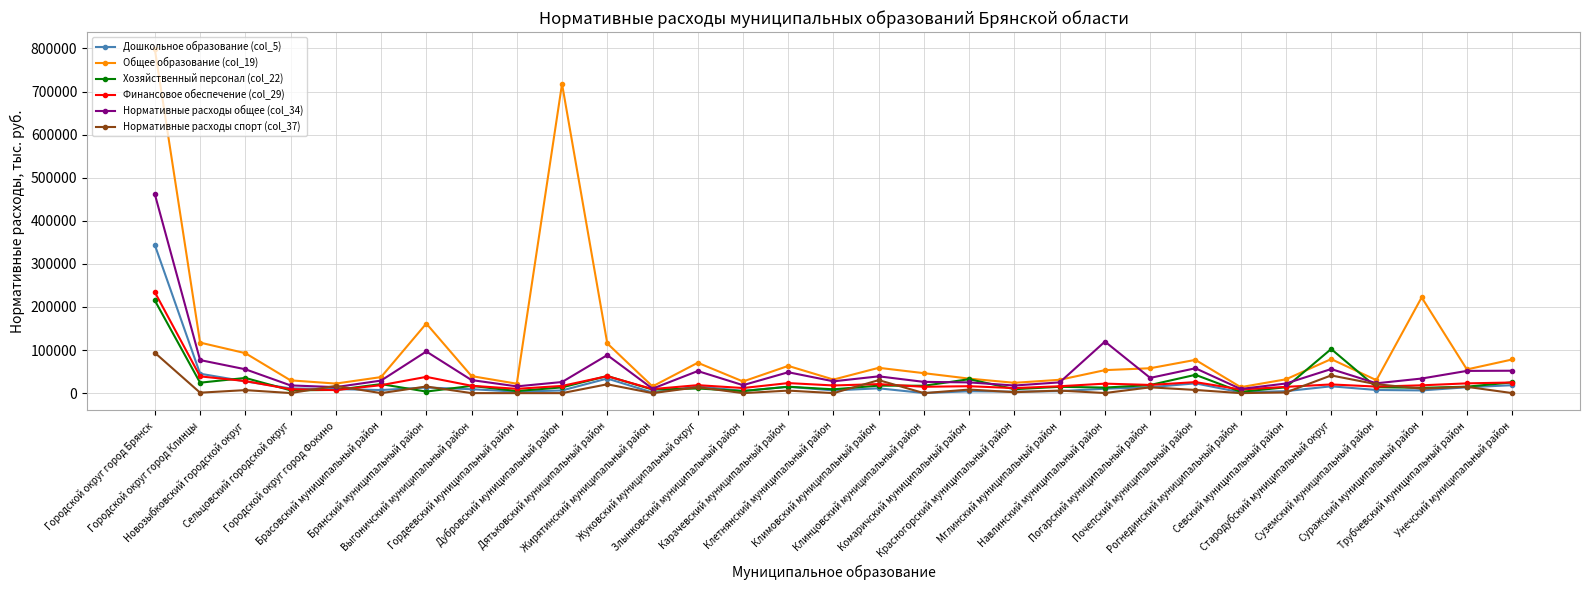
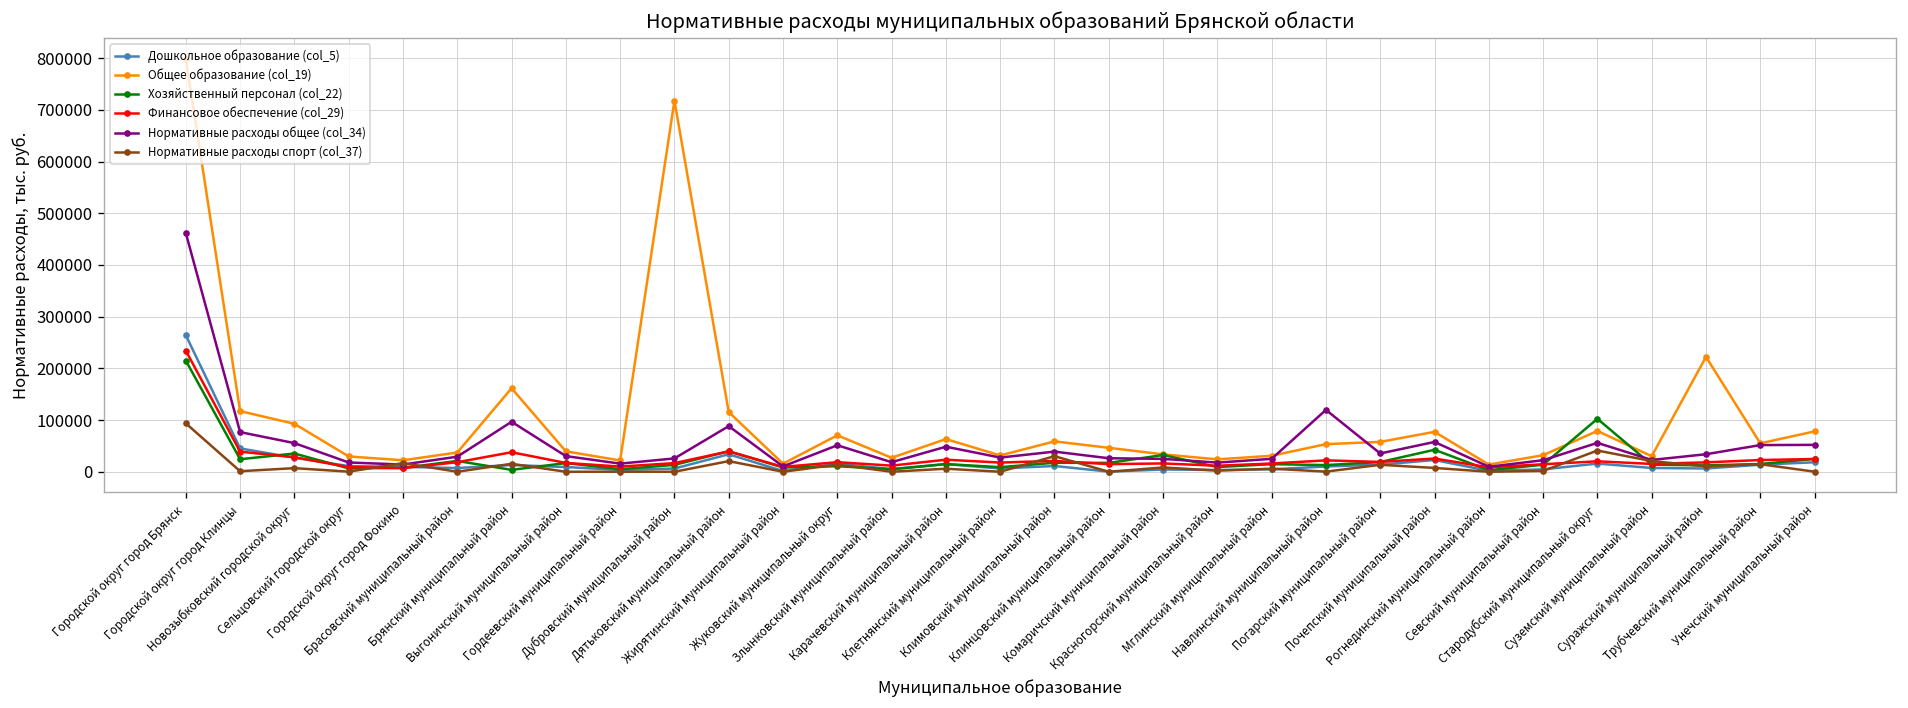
Дошкольное образование (col_5), Городской округ город Брянск: 340000 -> 260000
